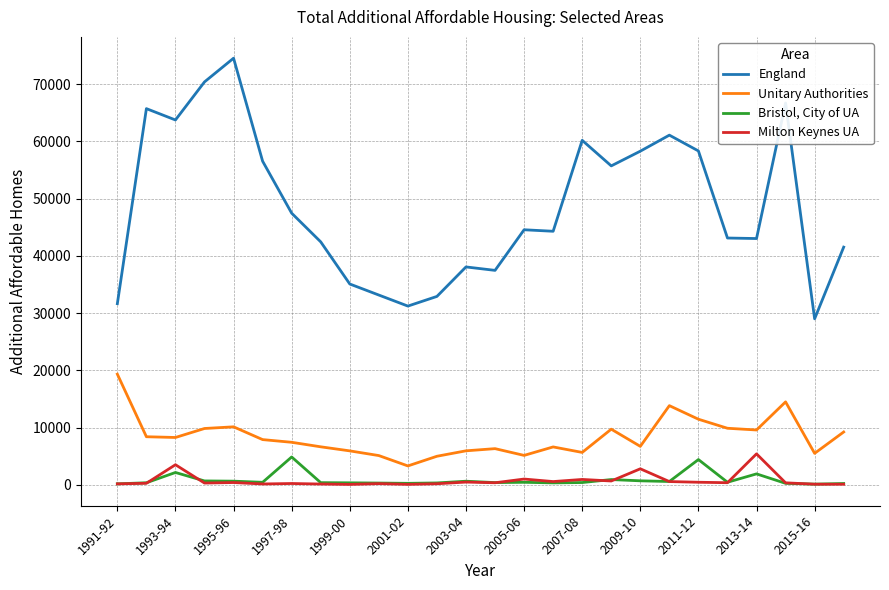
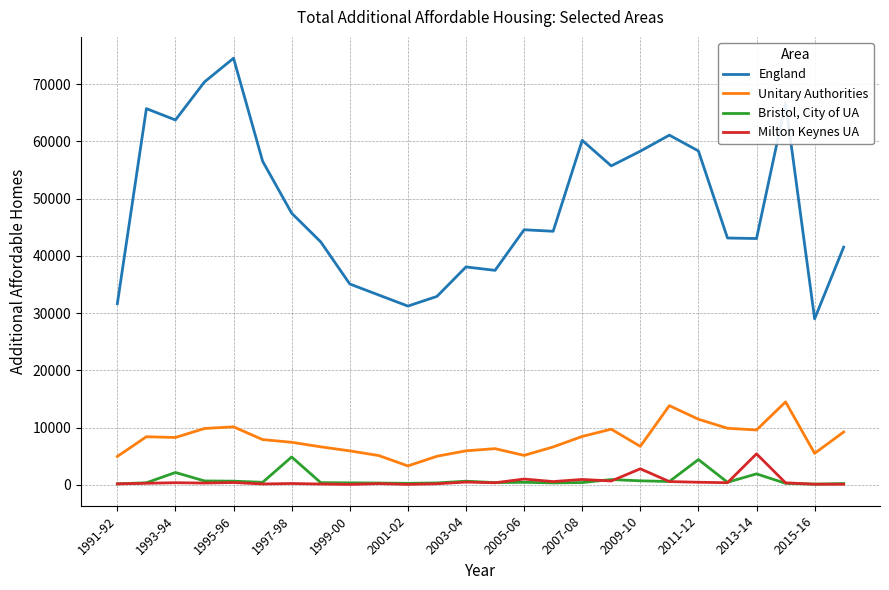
Unitary Authorities, 1991-92: 19000 -> 5000
Milton Keynes UA, 1993-94: 4000 -> 0
Unitary Authorities, 2007-08: 6000 -> 8000
